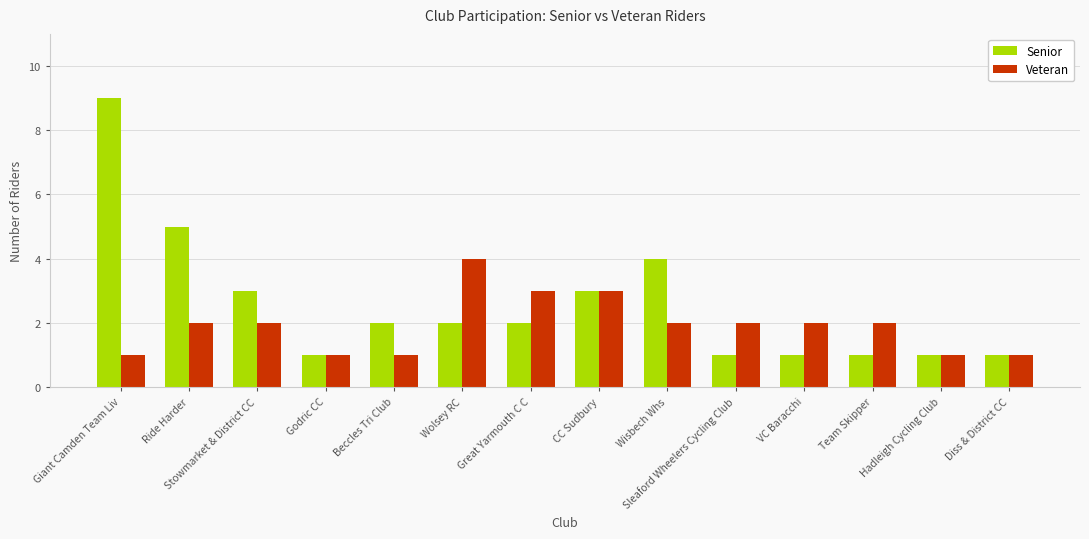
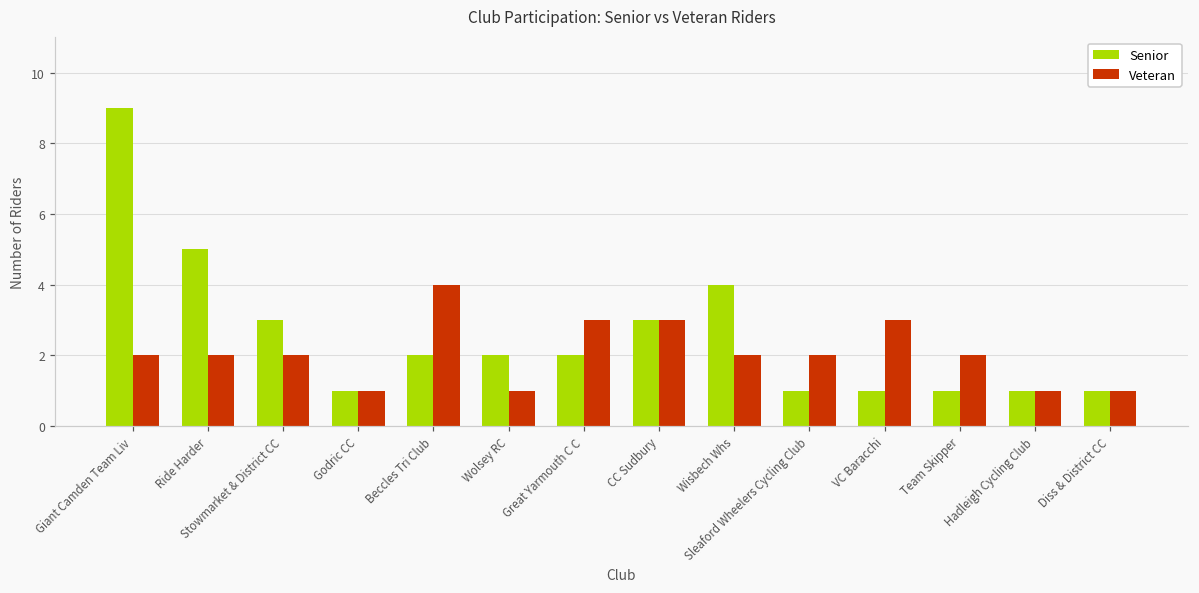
Veteran, Giant Camden Team Liv: 1 -> 2
Veteran, Beccles Tri Club: 1 -> 4
Veteran, Wolsey RC: 4 -> 1
Veteran, VC Baracchi: 2 -> 3
